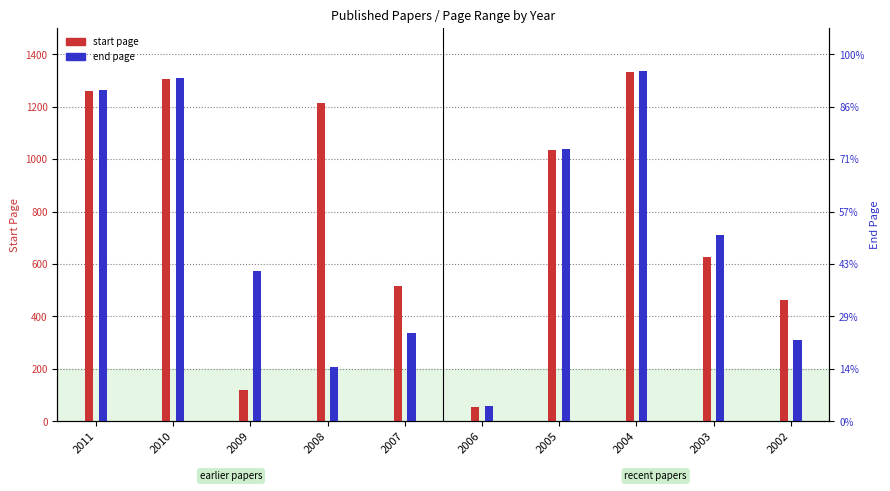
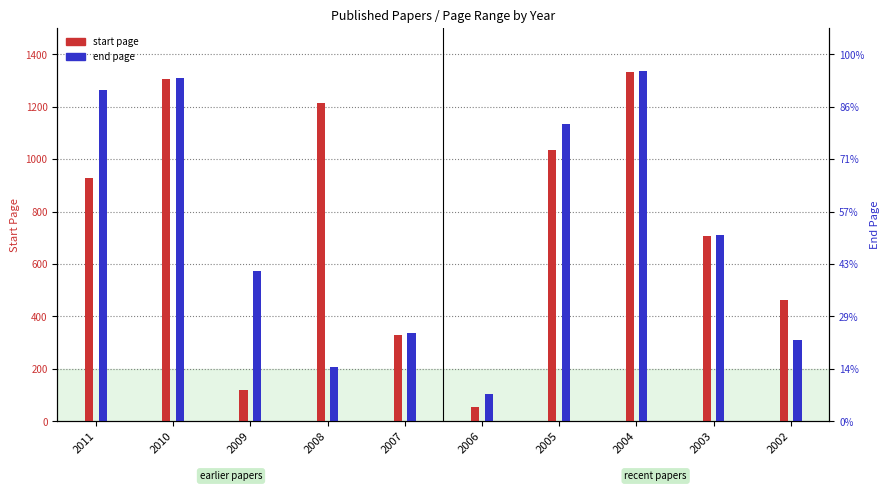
start page, 2011: 1260 -> 930
start page, 2007: 520 -> 330
end page, 2006: 60 -> 100
end page, 2005: 1040 -> 1130
start page, 2003: 630 -> 710
